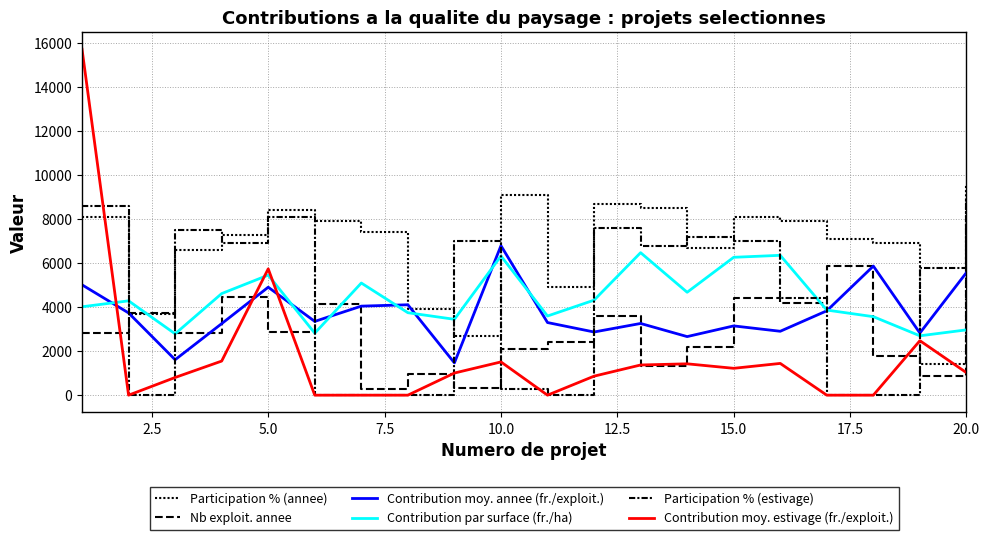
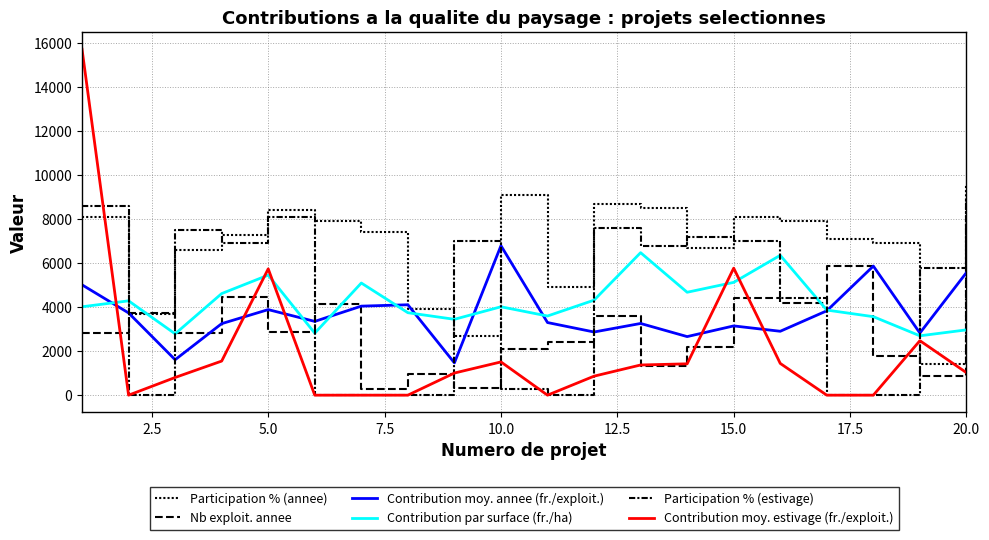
Contribution moy. annee (fr./exploit.), 5.0: 4900 -> 3900
Contribution par surface (fr./ha), 10.0: 6300 -> 4000
Contribution par surface (fr./ha), 15.0: 6300 -> 5100
Contribution moy. estivage (fr./exploit.), 15.0: 1200 -> 5800
